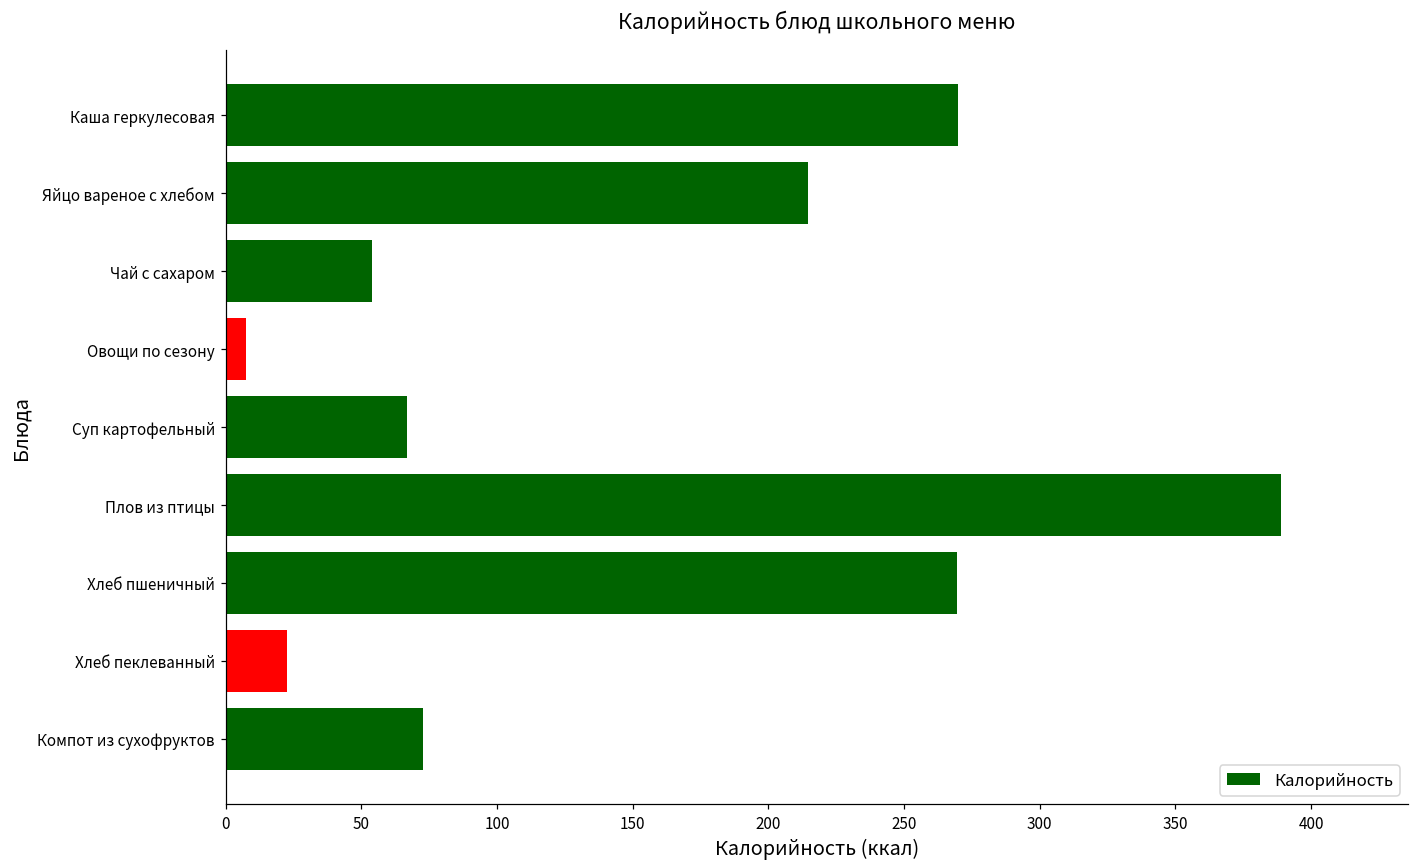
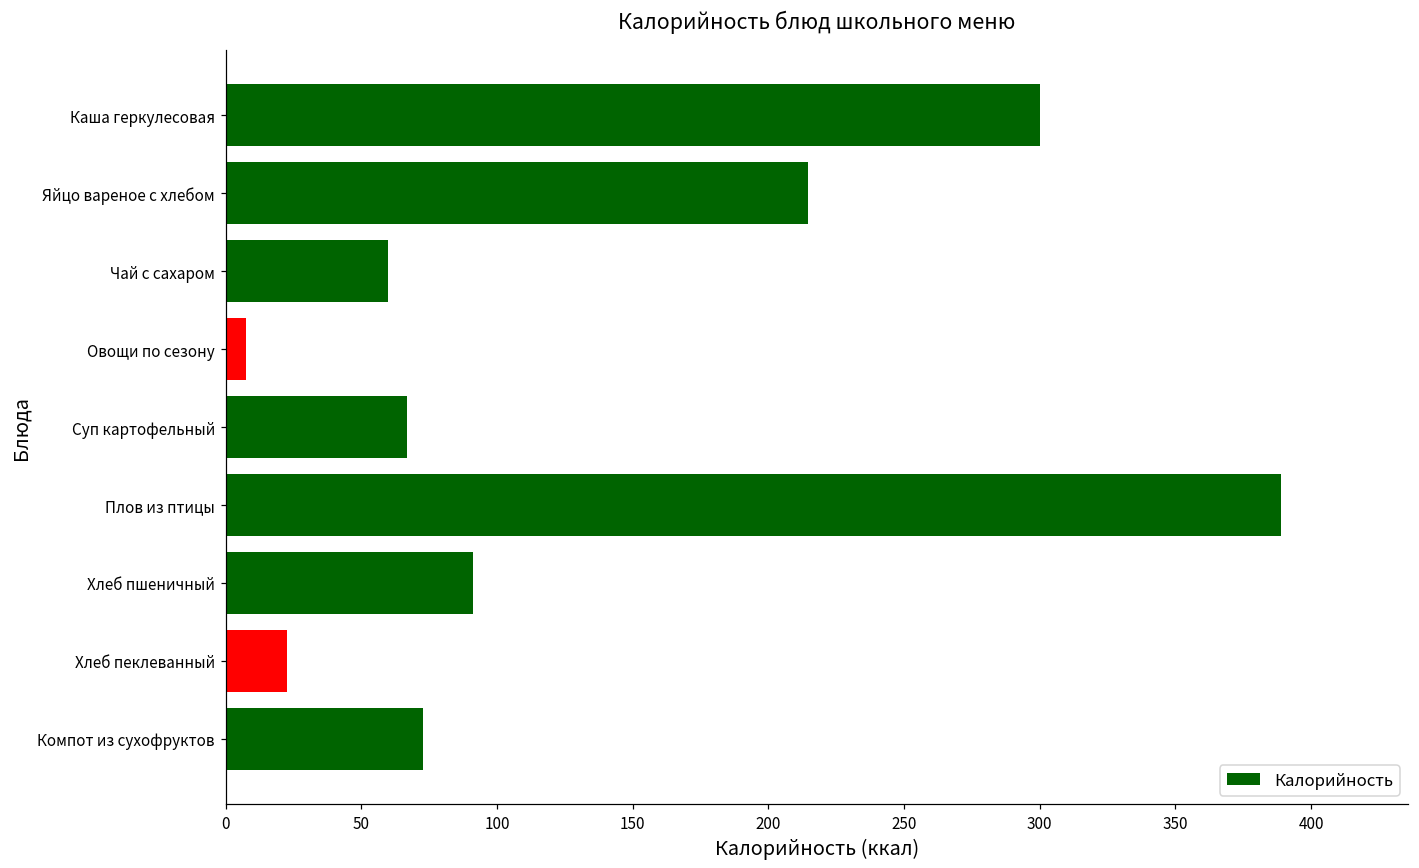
Каша геркулесовая: 270 -> 300
Чай с сахаром: 54 -> 60
Хлеб пшеничный: 270 -> 91
